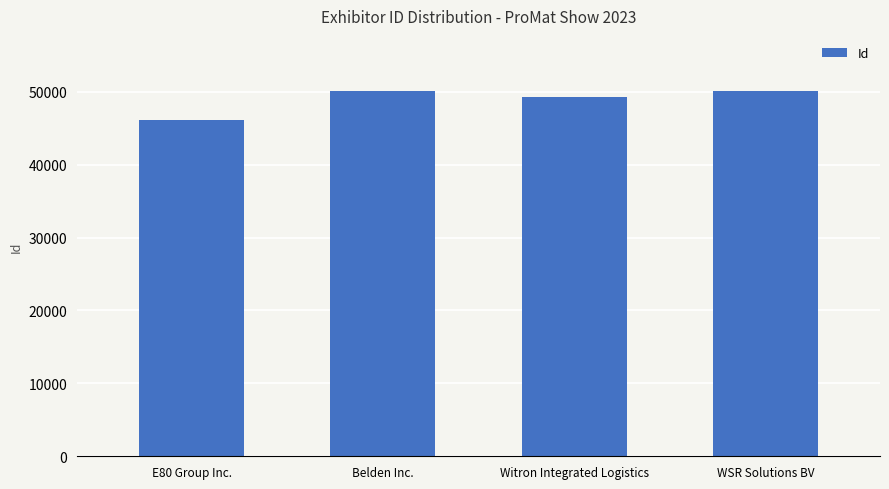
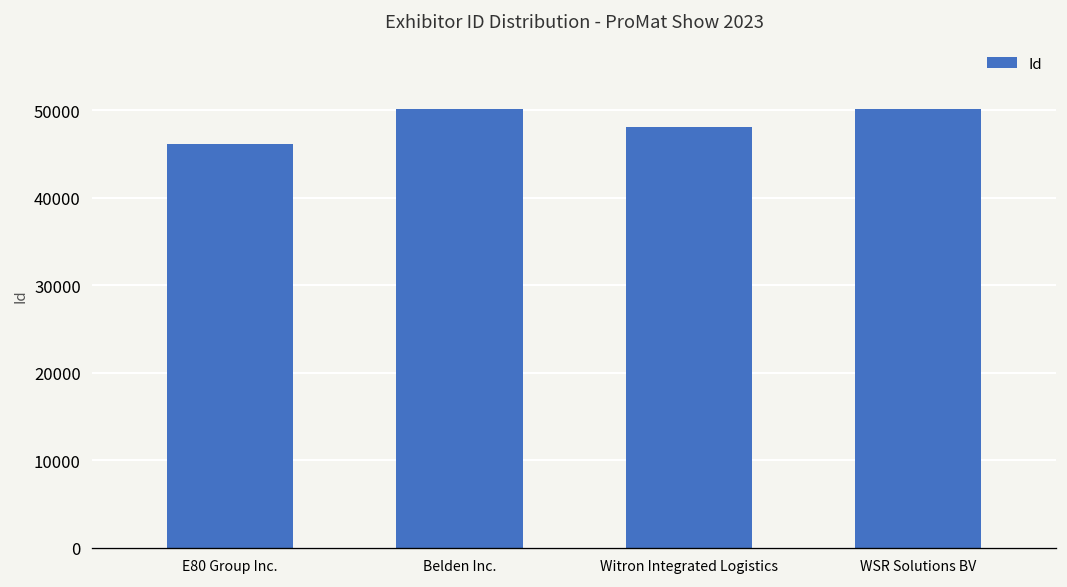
Witron Integrated Logistics: 49000 -> 48000
